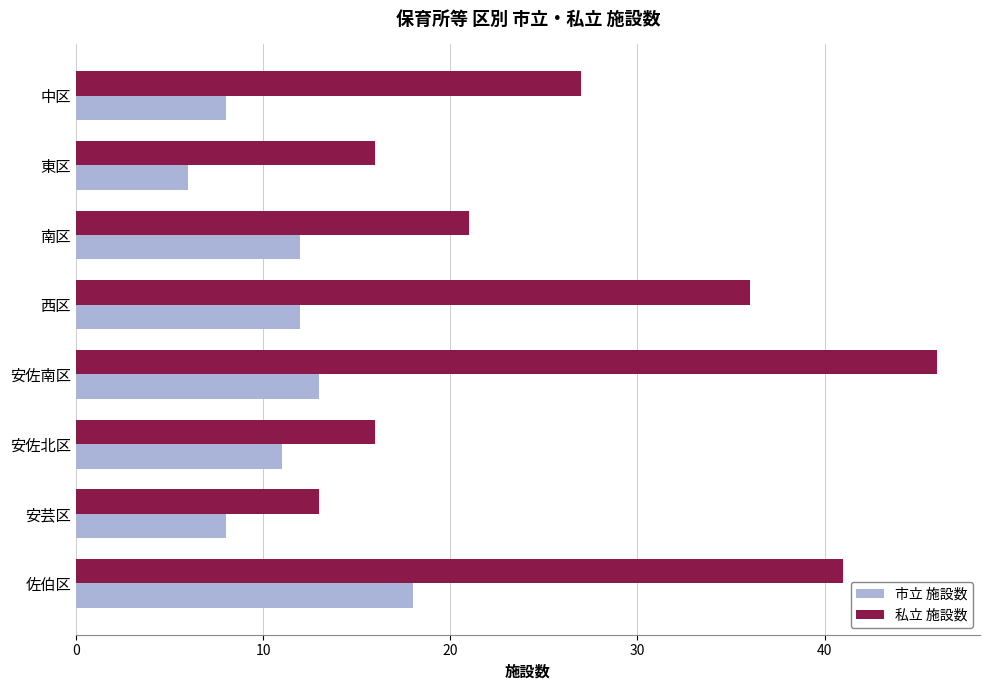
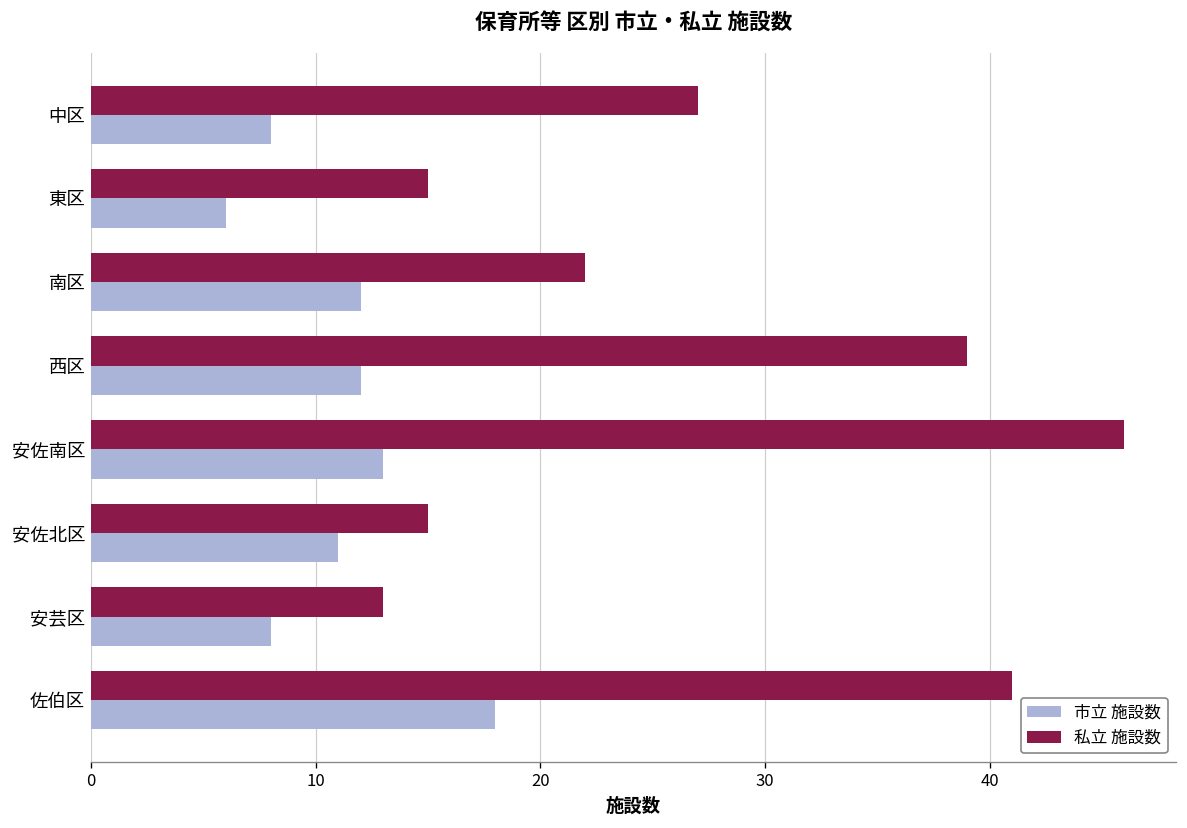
私立 施設数, 東区: 16 -> 15
私立 施設数, 南区: 21 -> 22
私立 施設数, 西区: 36 -> 39
私立 施設数, 安佐北区: 16 -> 15
